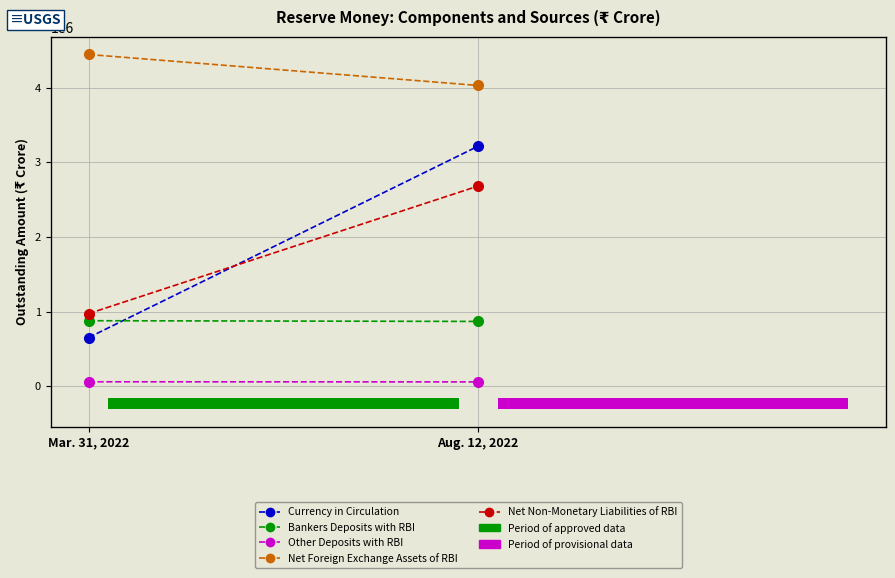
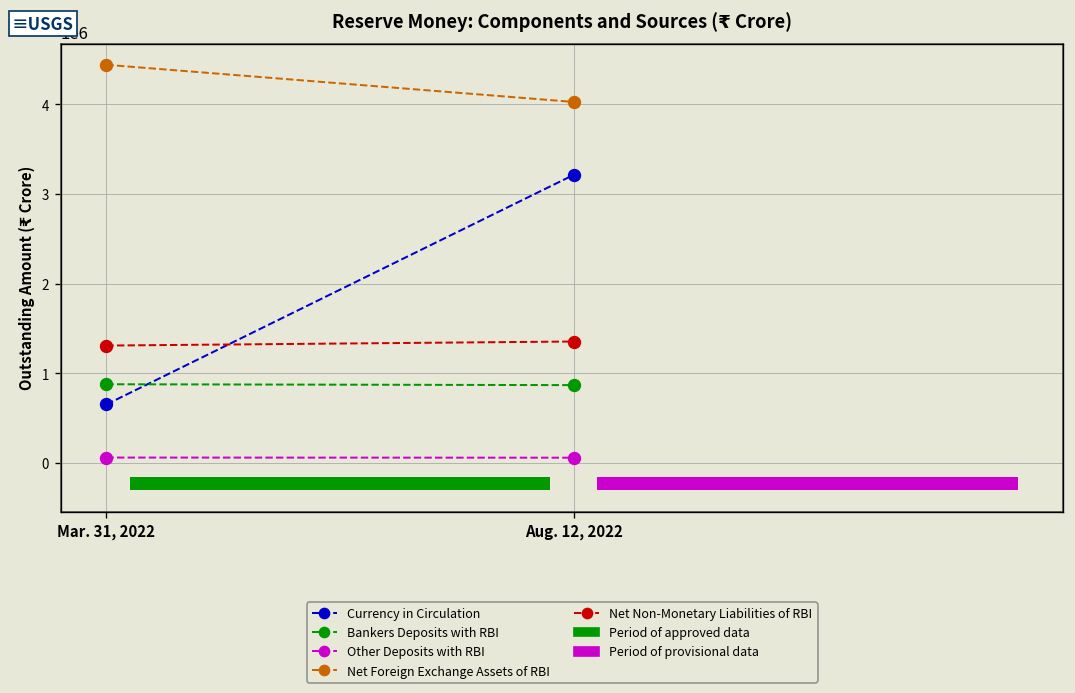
Net Non-Monetary Liabilities of RBI, Mar. 31, 2022: 1000000 -> 1300000
Net Non-Monetary Liabilities of RBI, Aug. 12, 2022: 2700000 -> 1400000
